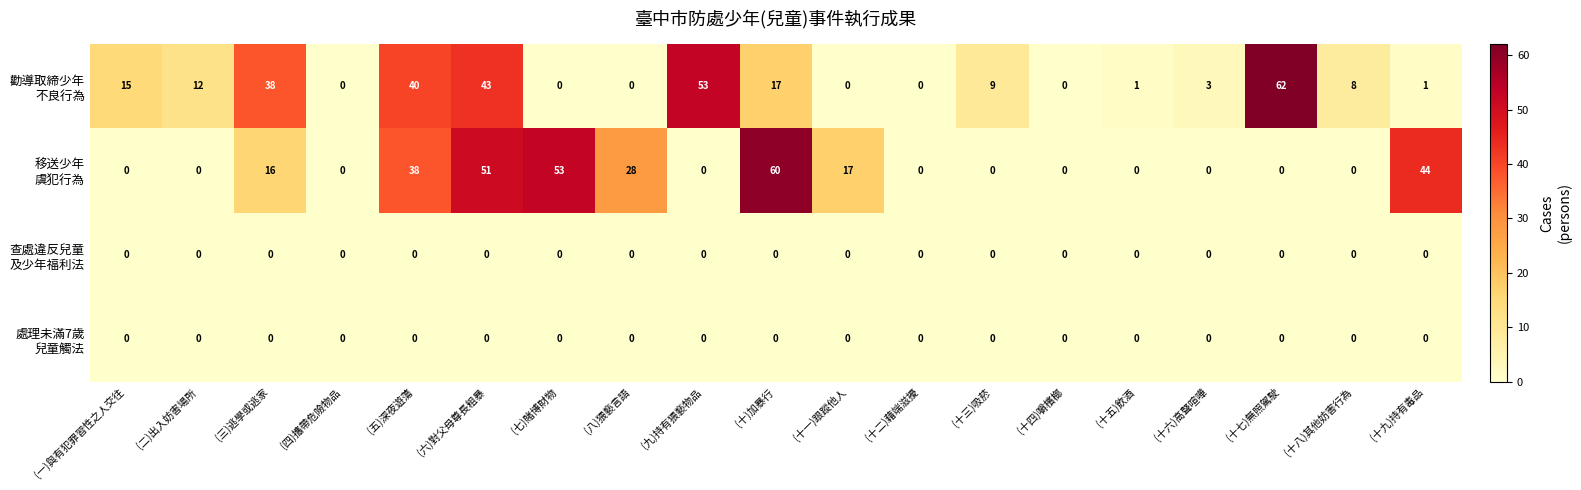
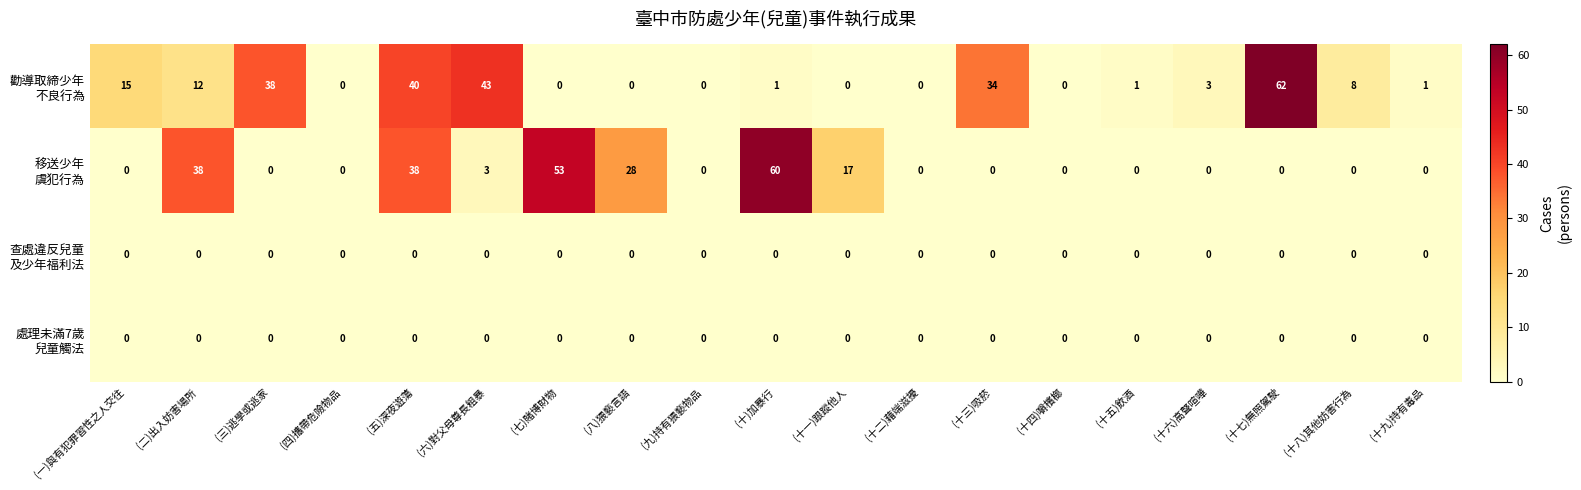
勸導取締少年 不良行為, (九)持有猥褻物品: 53 -> 0
勸導取締少年 不良行為, (十)加暴行: 17 -> 1
勸導取締少年 不良行為, (十三)吸菸: 9 -> 34
移送少年 虞犯行為, (二)出入妨害場所: 0 -> 38
移送少年 虞犯行為, (三)逃學或逃家: 16 -> 0
移送少年 虞犯行為, (六)對父母尊長粗暴: 51 -> 3
移送少年 虞犯行為, (十九)持有毒品: 44 -> 0
